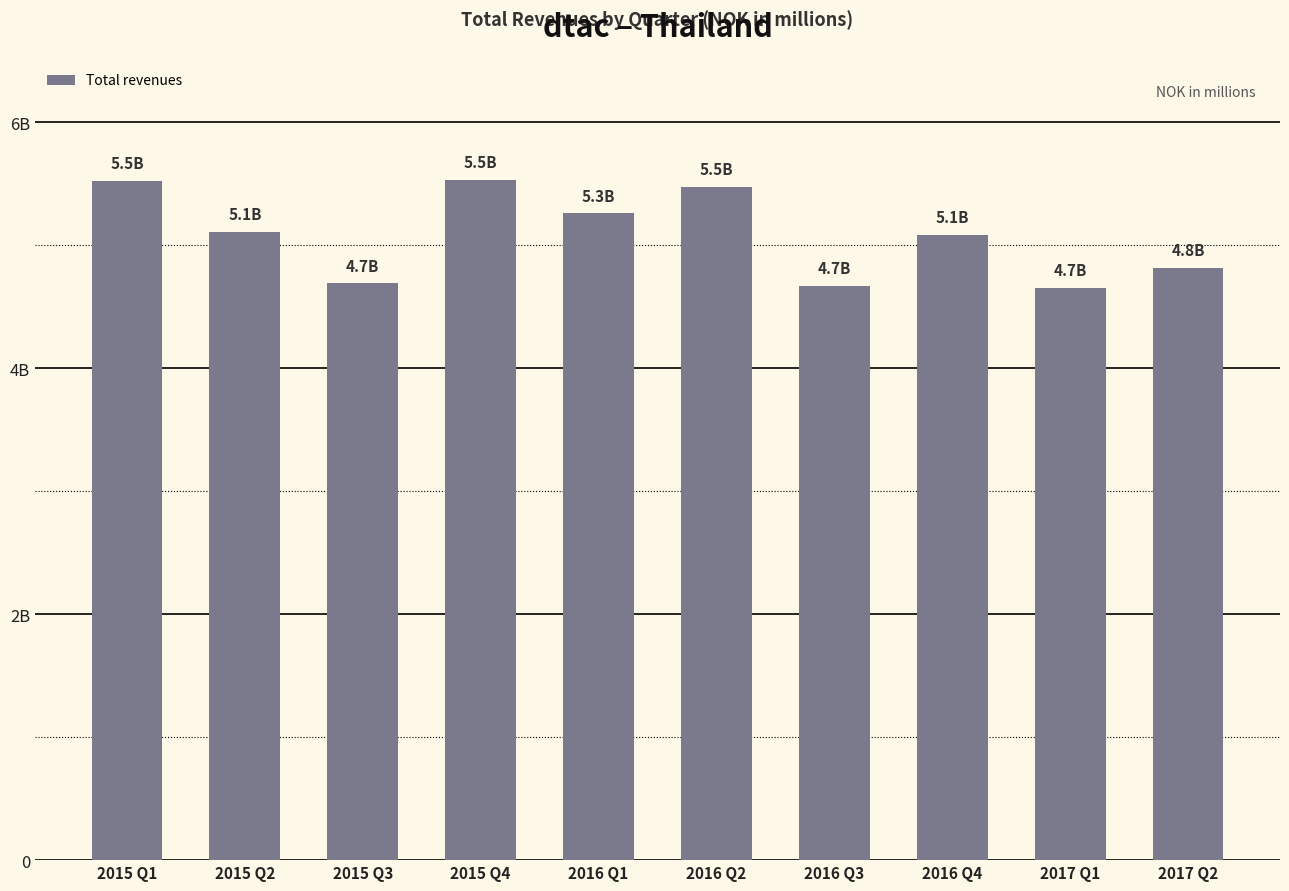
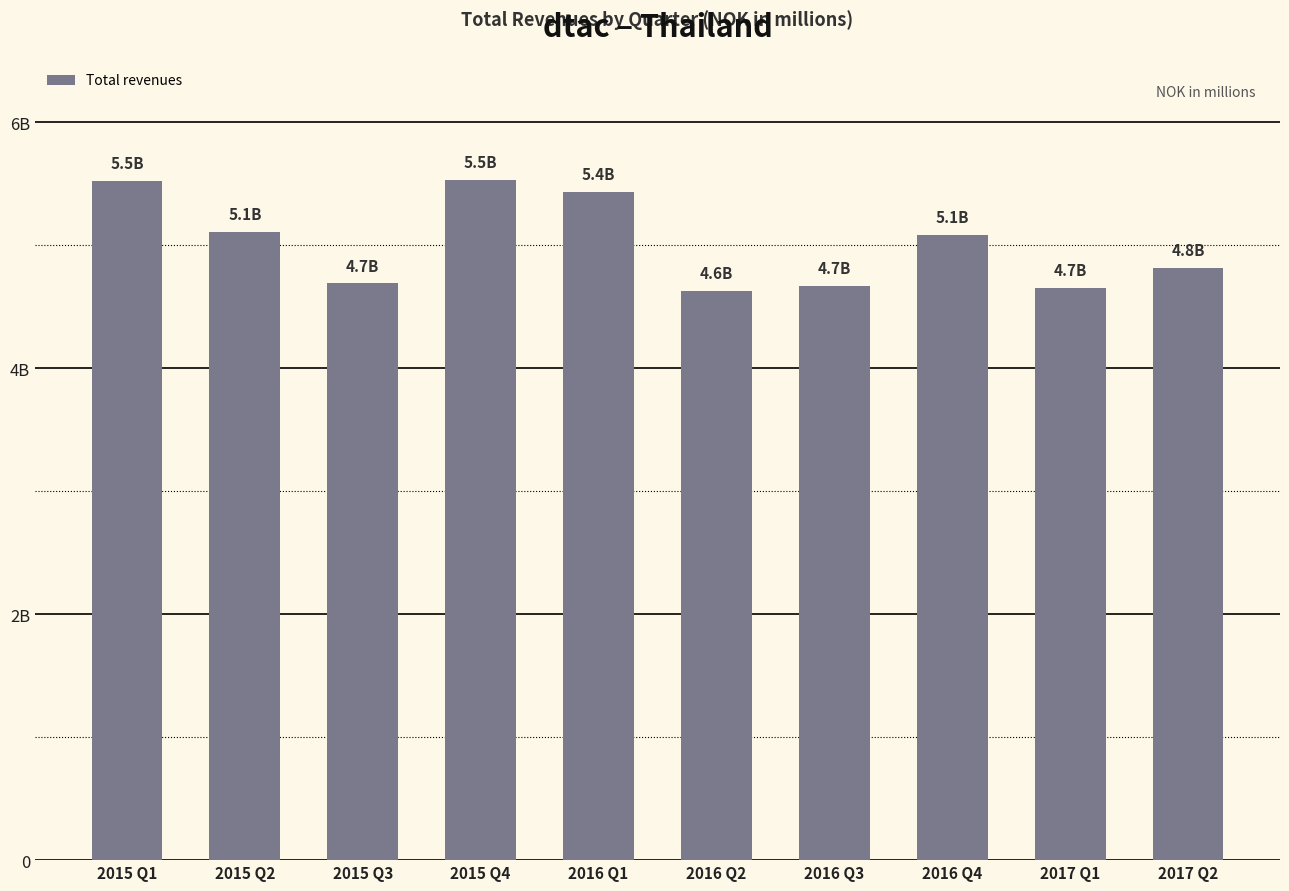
2016 Q1: 5.3B -> 5.4B
2016 Q2: 5.5B -> 4.6B
